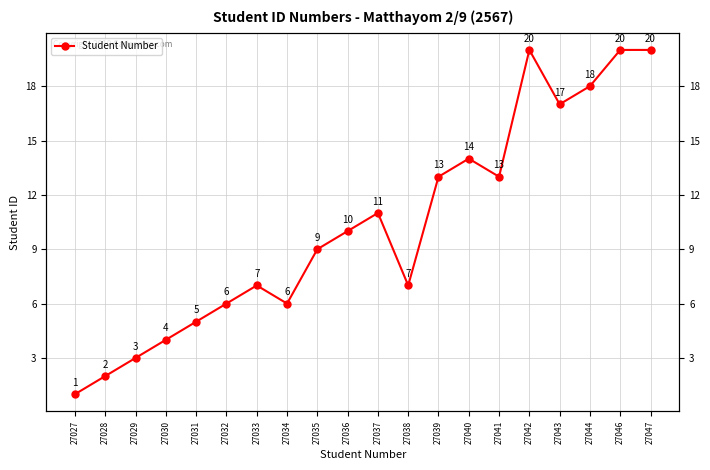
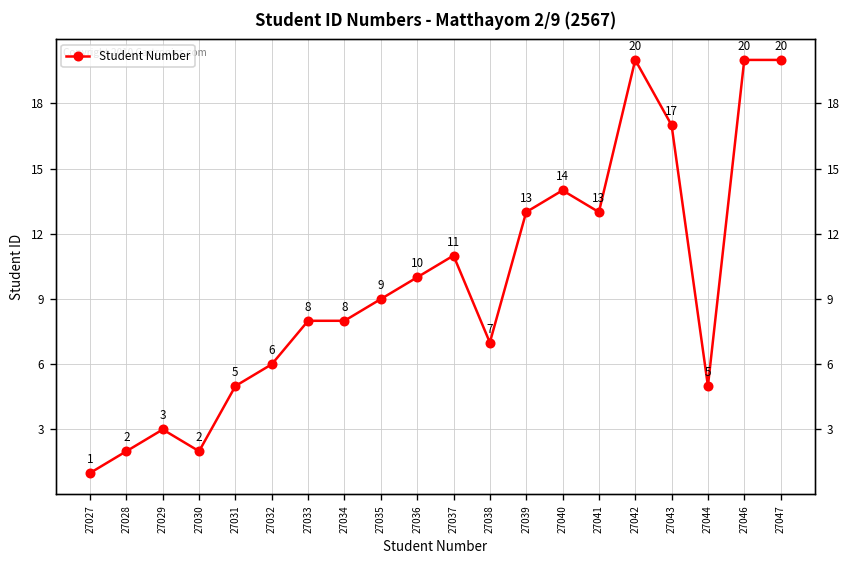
27030: 4 -> 2
27033: 7 -> 8
27034: 6 -> 8
27044: 18 -> 5
